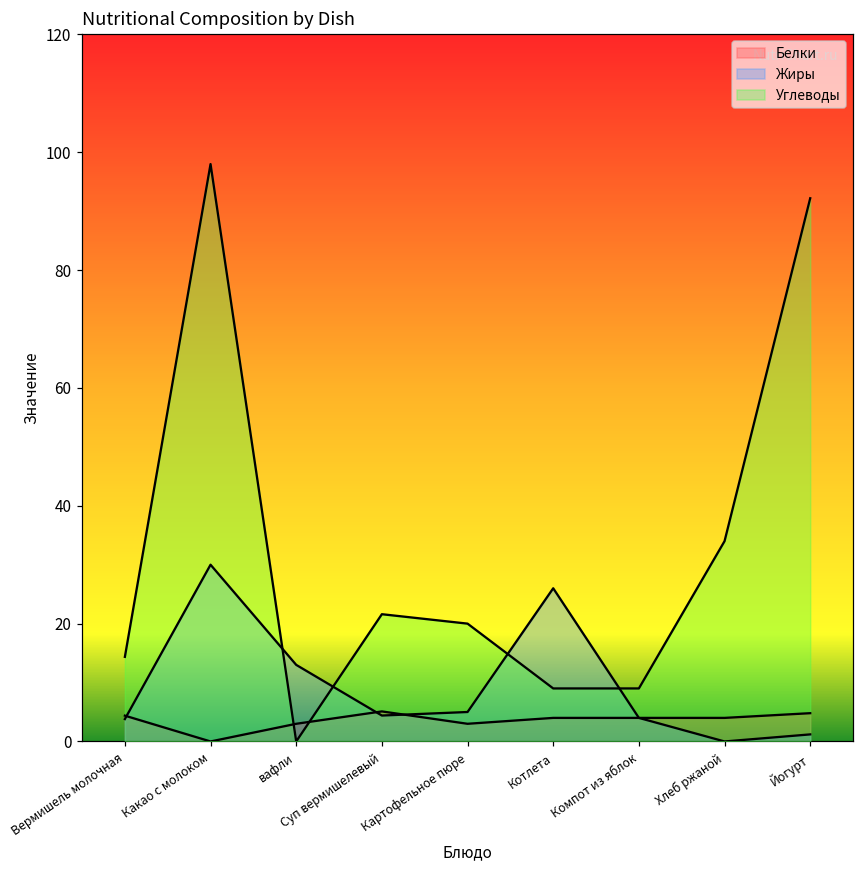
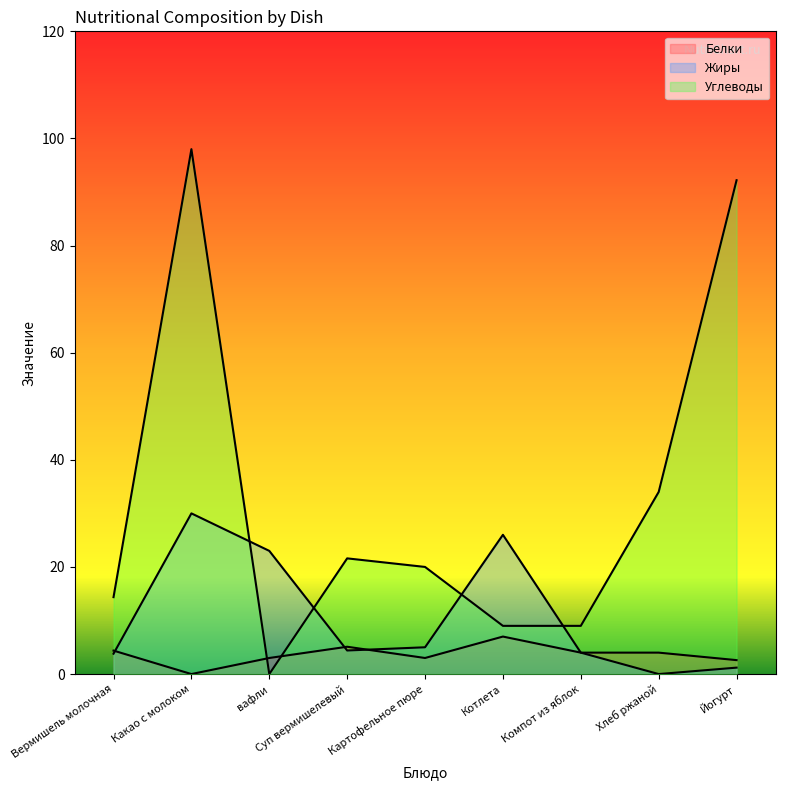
Жиры, вафли: 13 -> 23
Белки, Котлета: 4 -> 7
Белки, Йогурт: 5 -> 3
